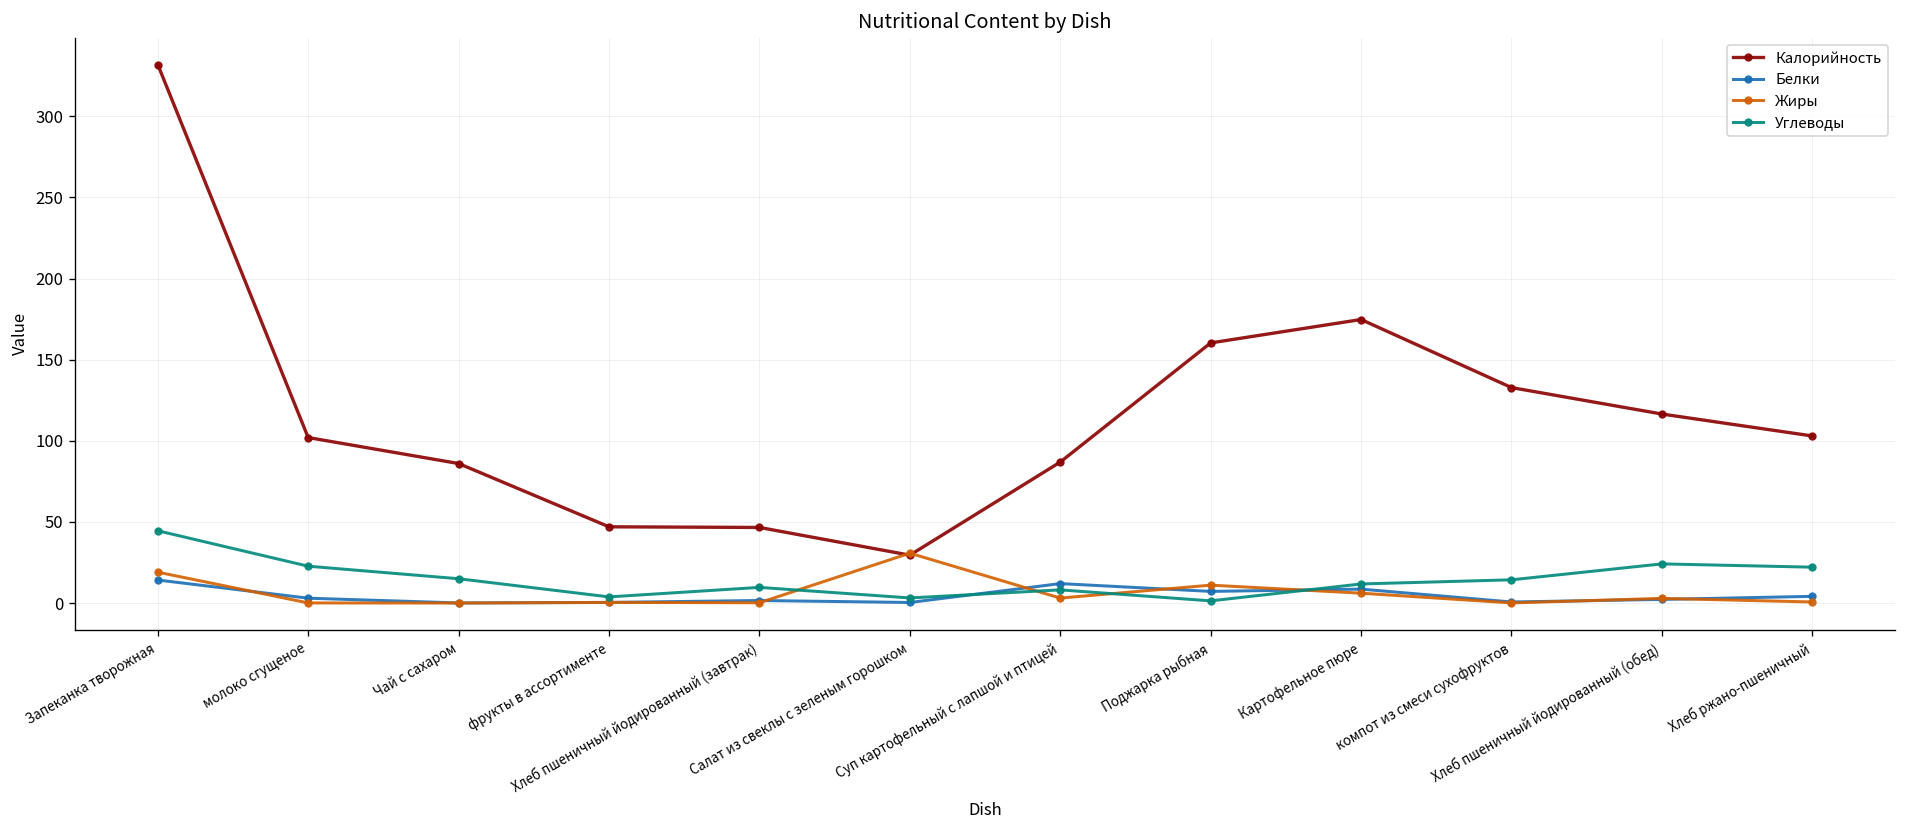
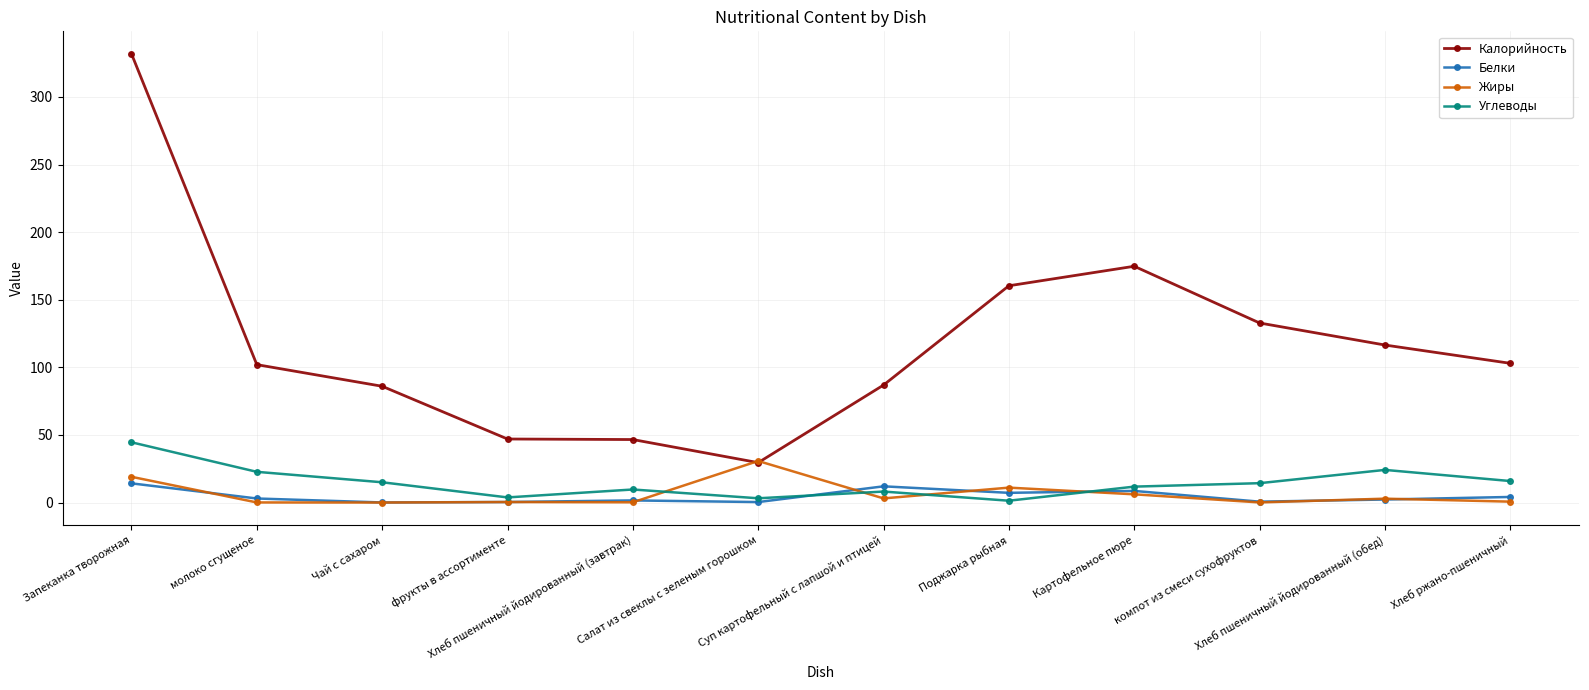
Углеводы, Хлеб ржано-пшеничный: 22 -> 16
